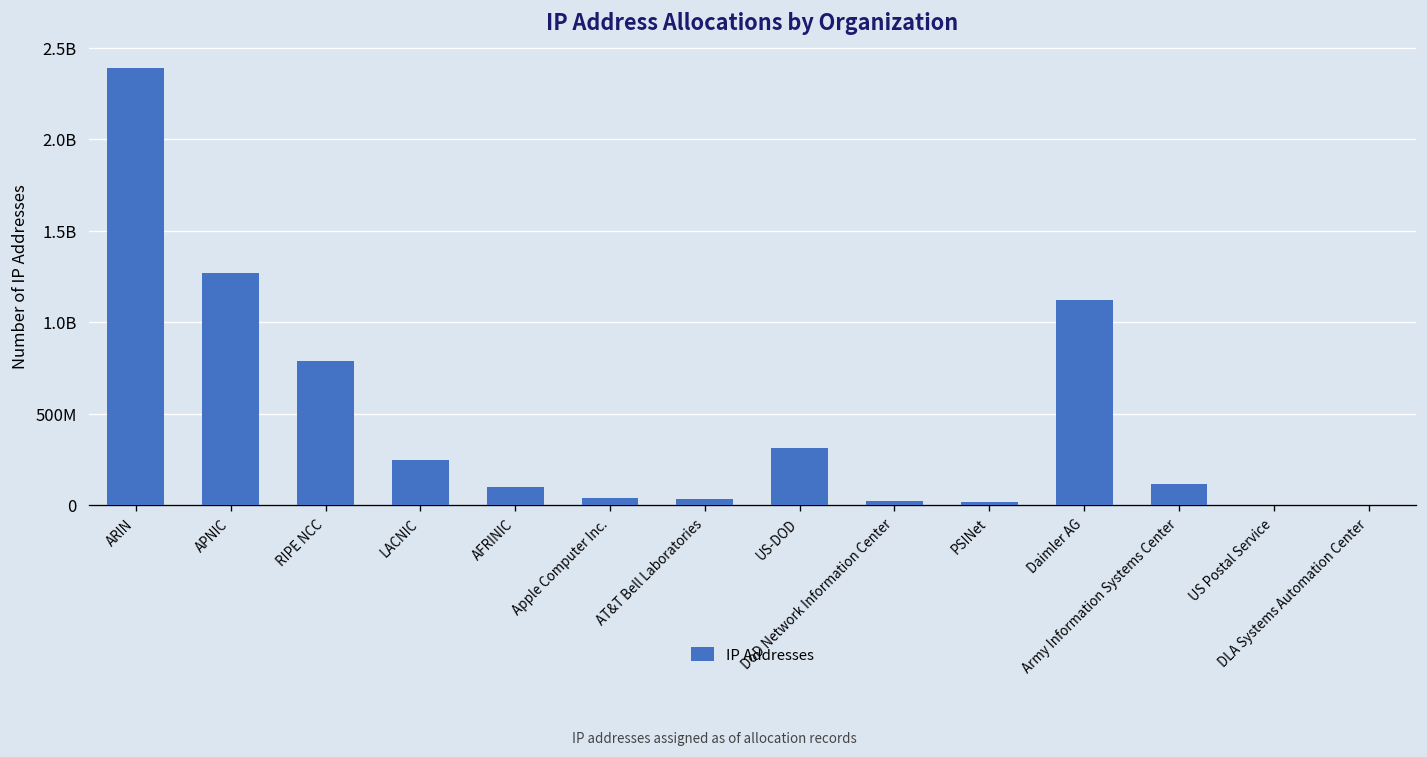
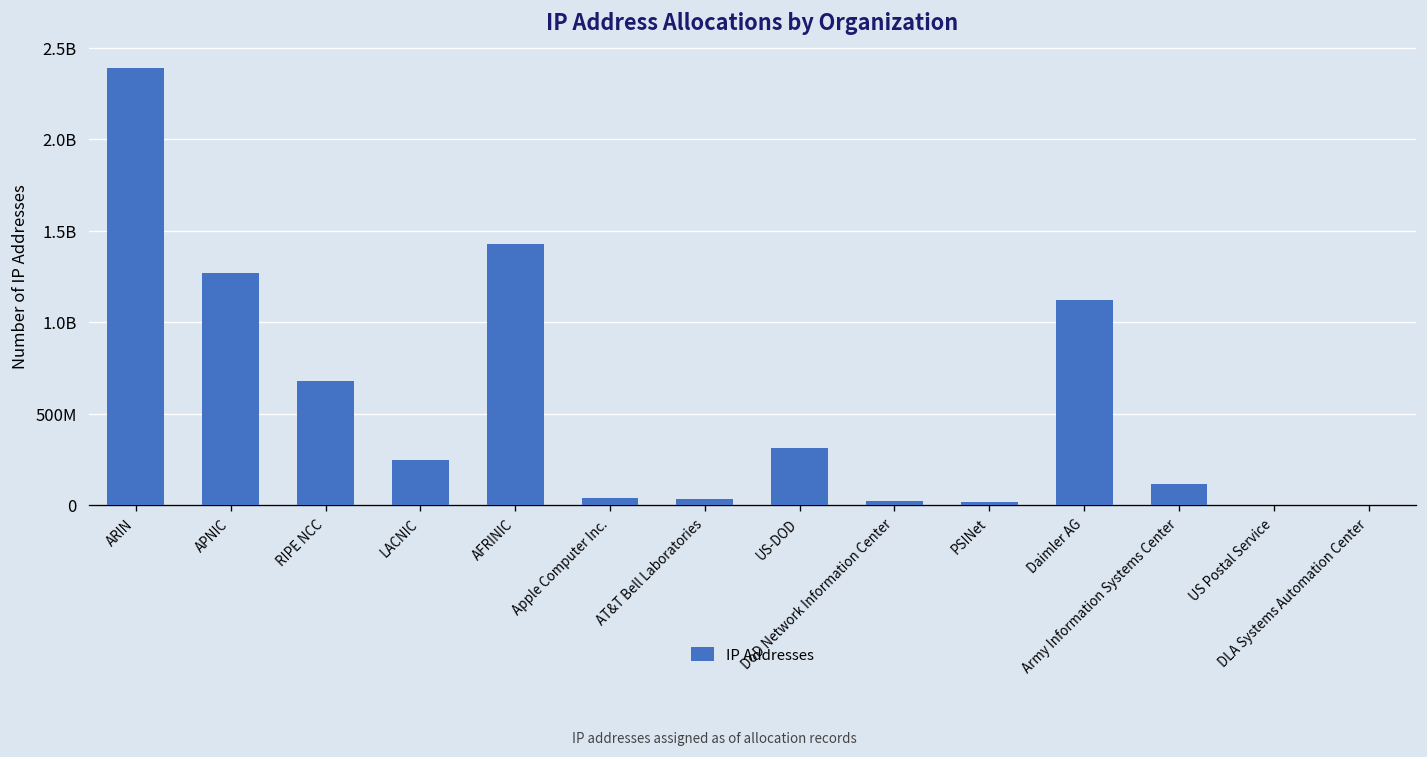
RIPE NCC: 790000000 -> 680000000
AFRINIC: 100000000 -> 1430000000
